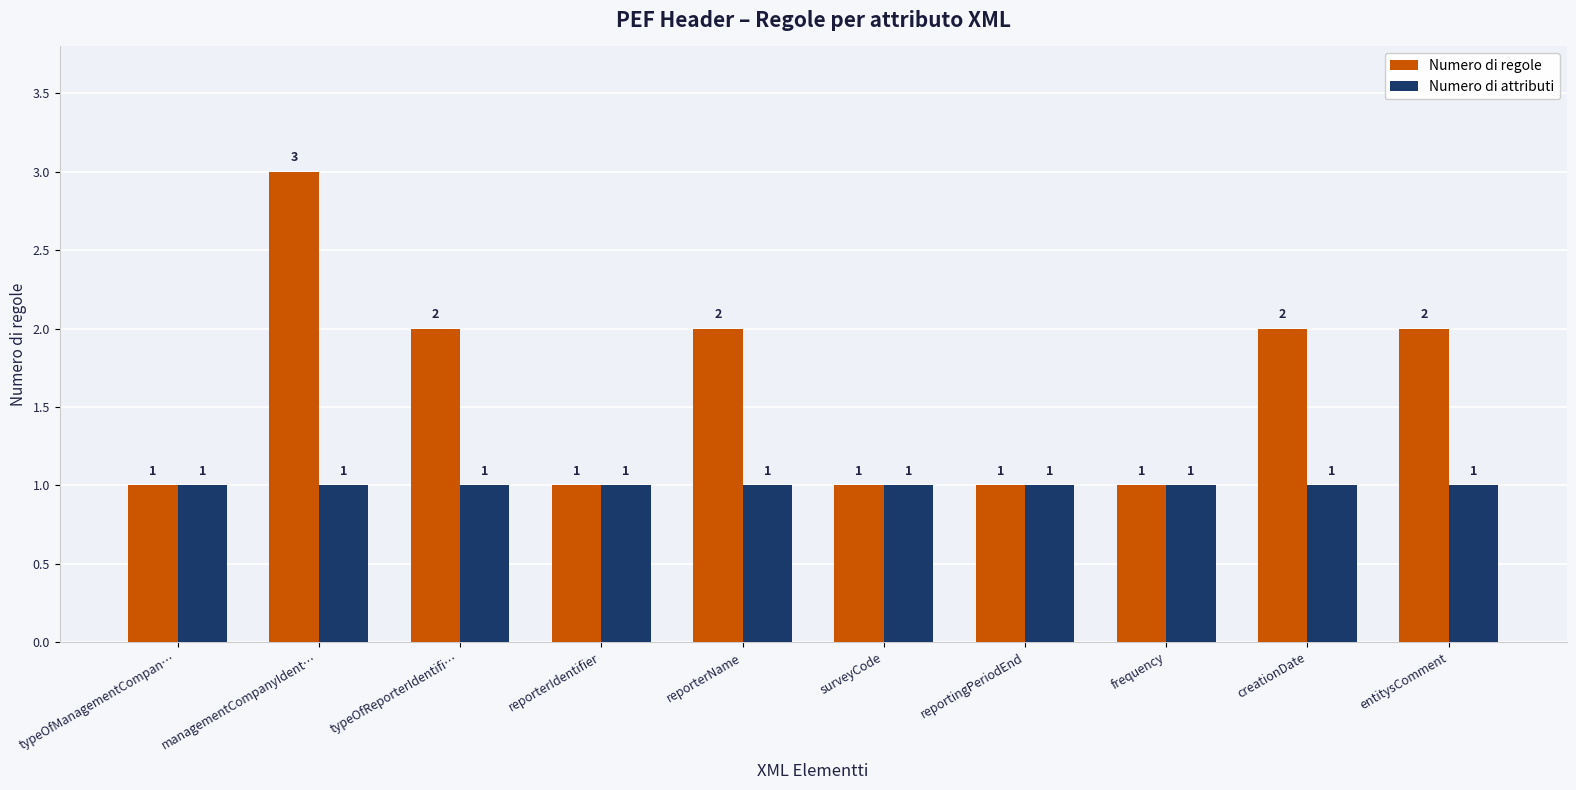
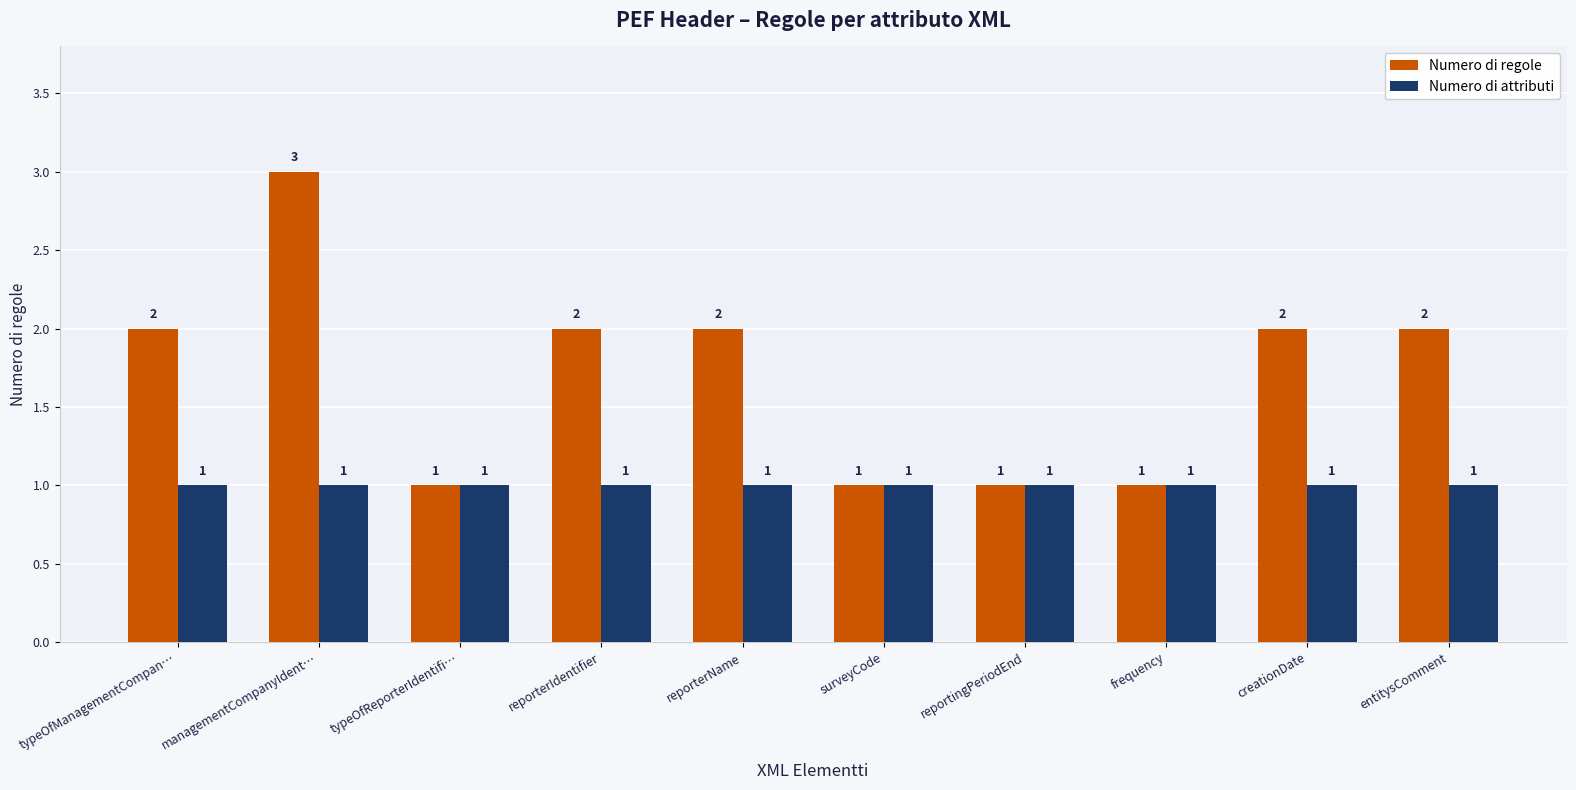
Numero di regole, typeOfManagementCompan…: 1 -> 2
Numero di regole, typeOfReporterIdentifi…: 2 -> 1
Numero di regole, reporterIdentifier: 1 -> 2
